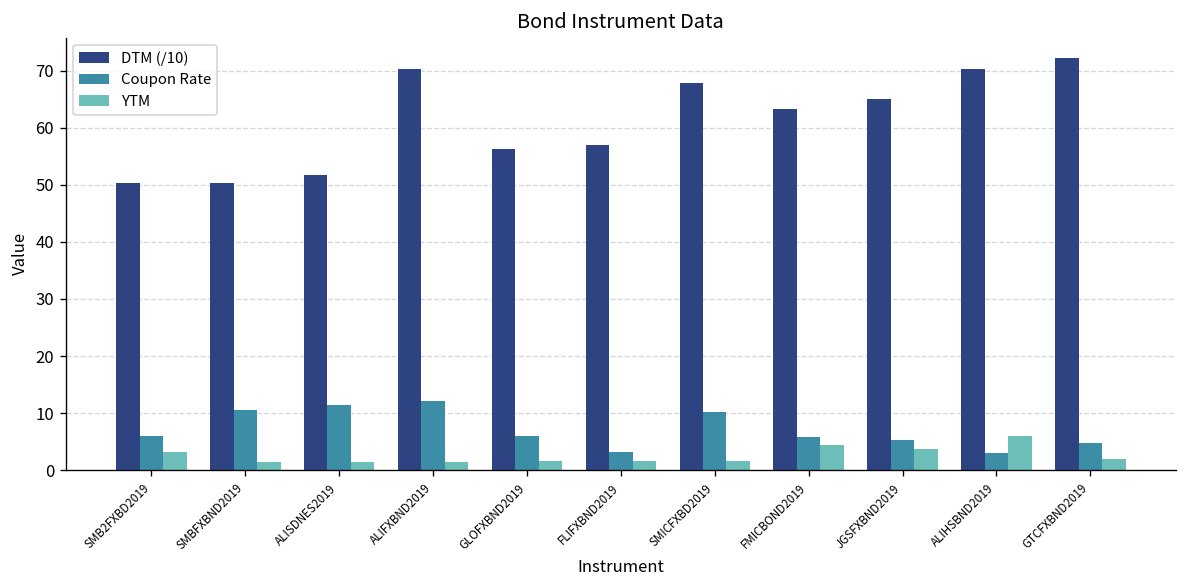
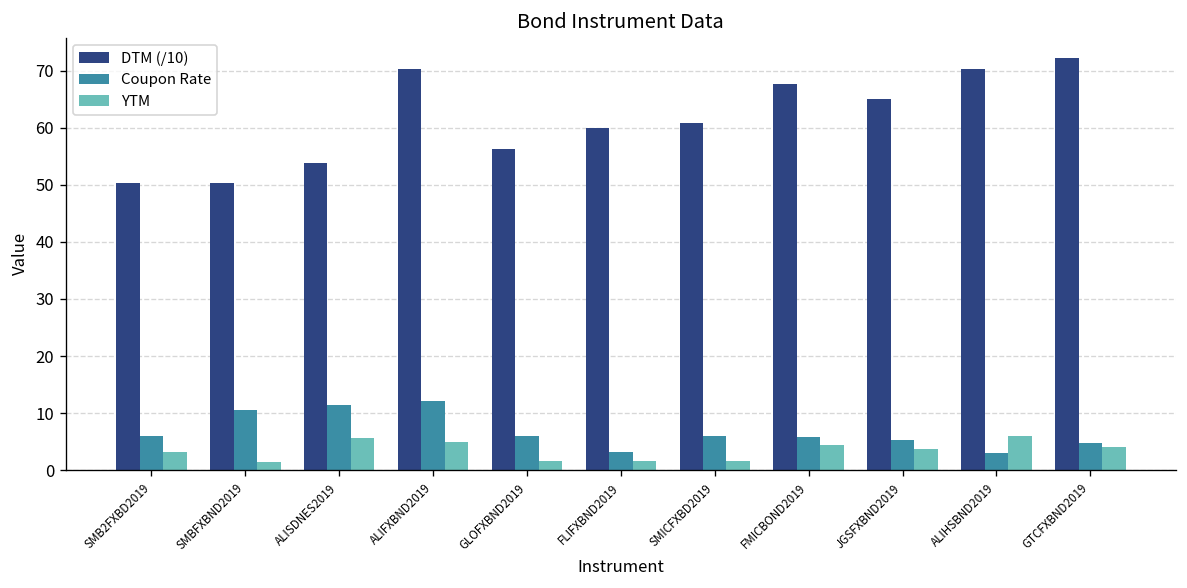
DTM (/10), ALISDNES2019: 52 -> 54
YTM, ALISDNES2019: 1 -> 6
YTM, ALIFXBND2019: 1 -> 5
DTM (/10), FLIFXBND2019: 57 -> 60
DTM (/10), SMICFXBD2019: 68 -> 61
Coupon Rate, SMICFXBD2019: 10 -> 6
DTM (/10), FMICBOND2019: 63 -> 68
YTM, GTCFXBND2019: 2 -> 4
